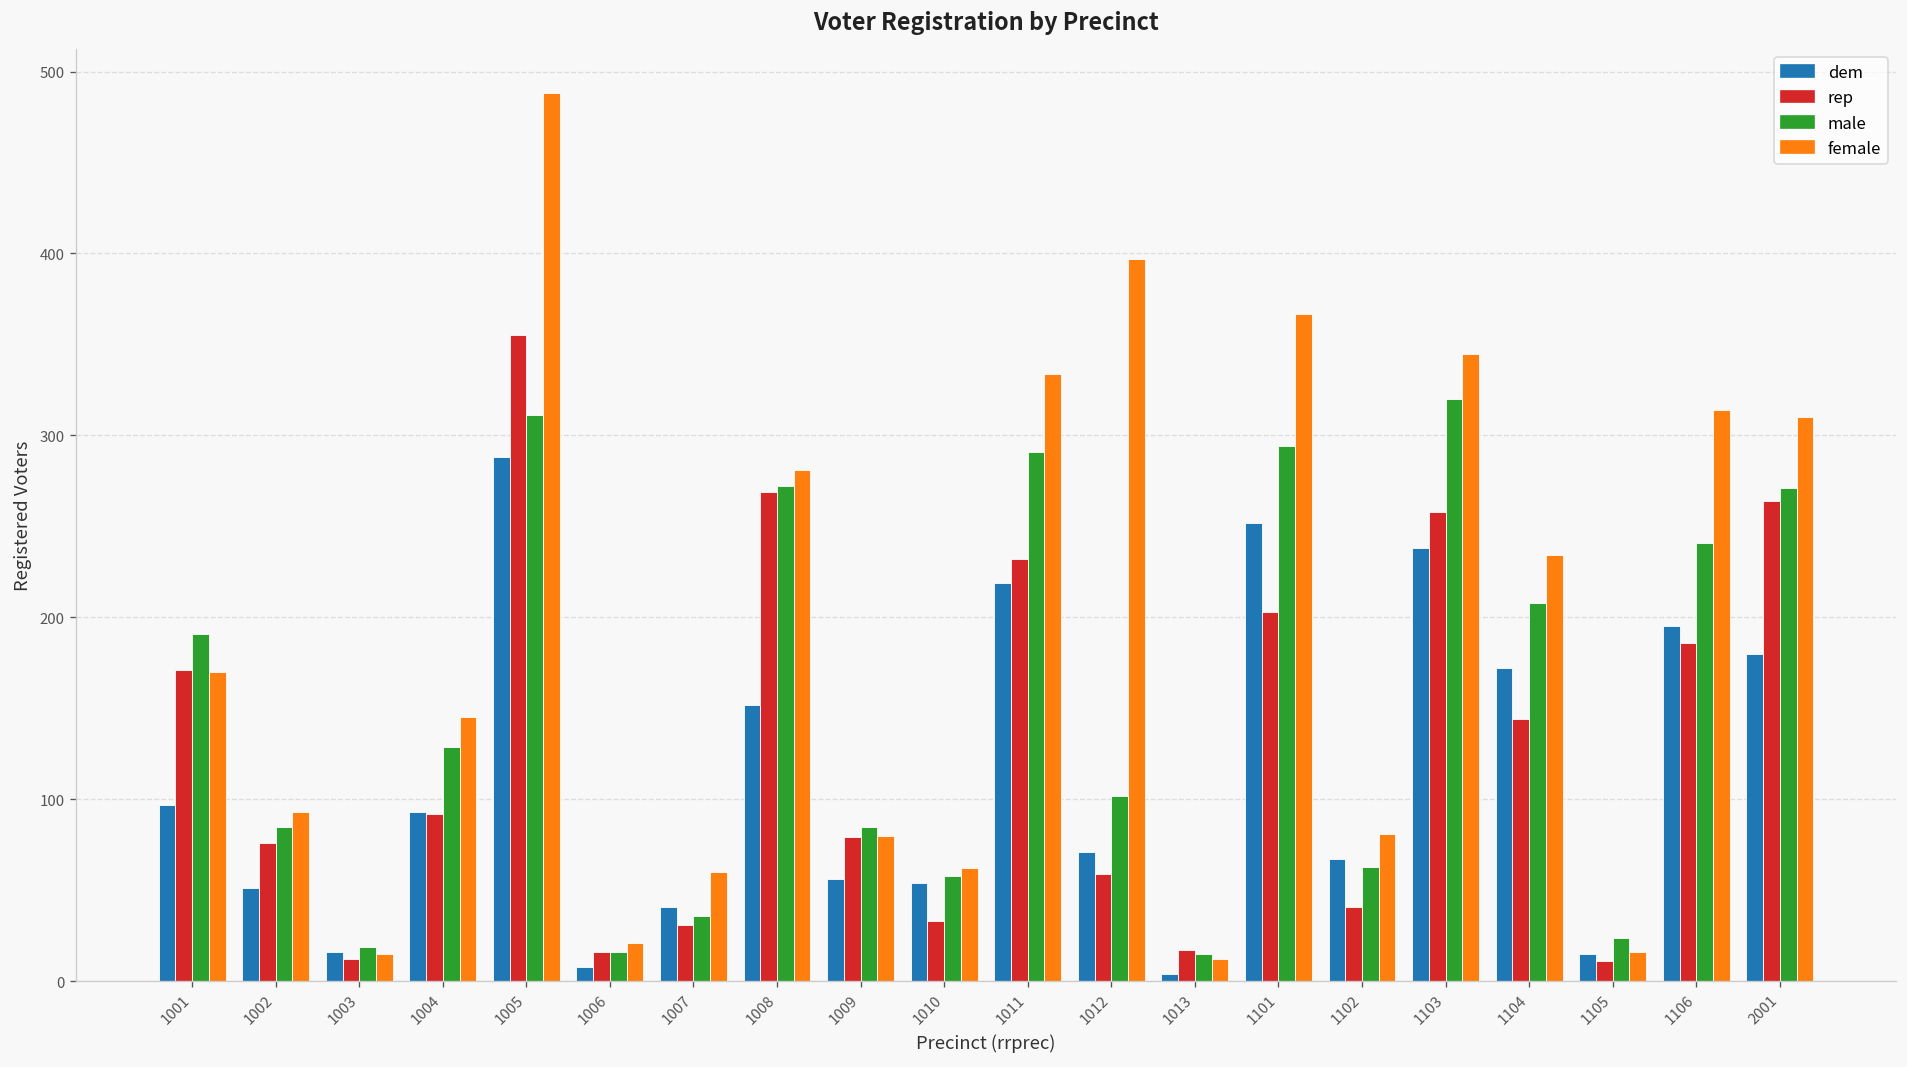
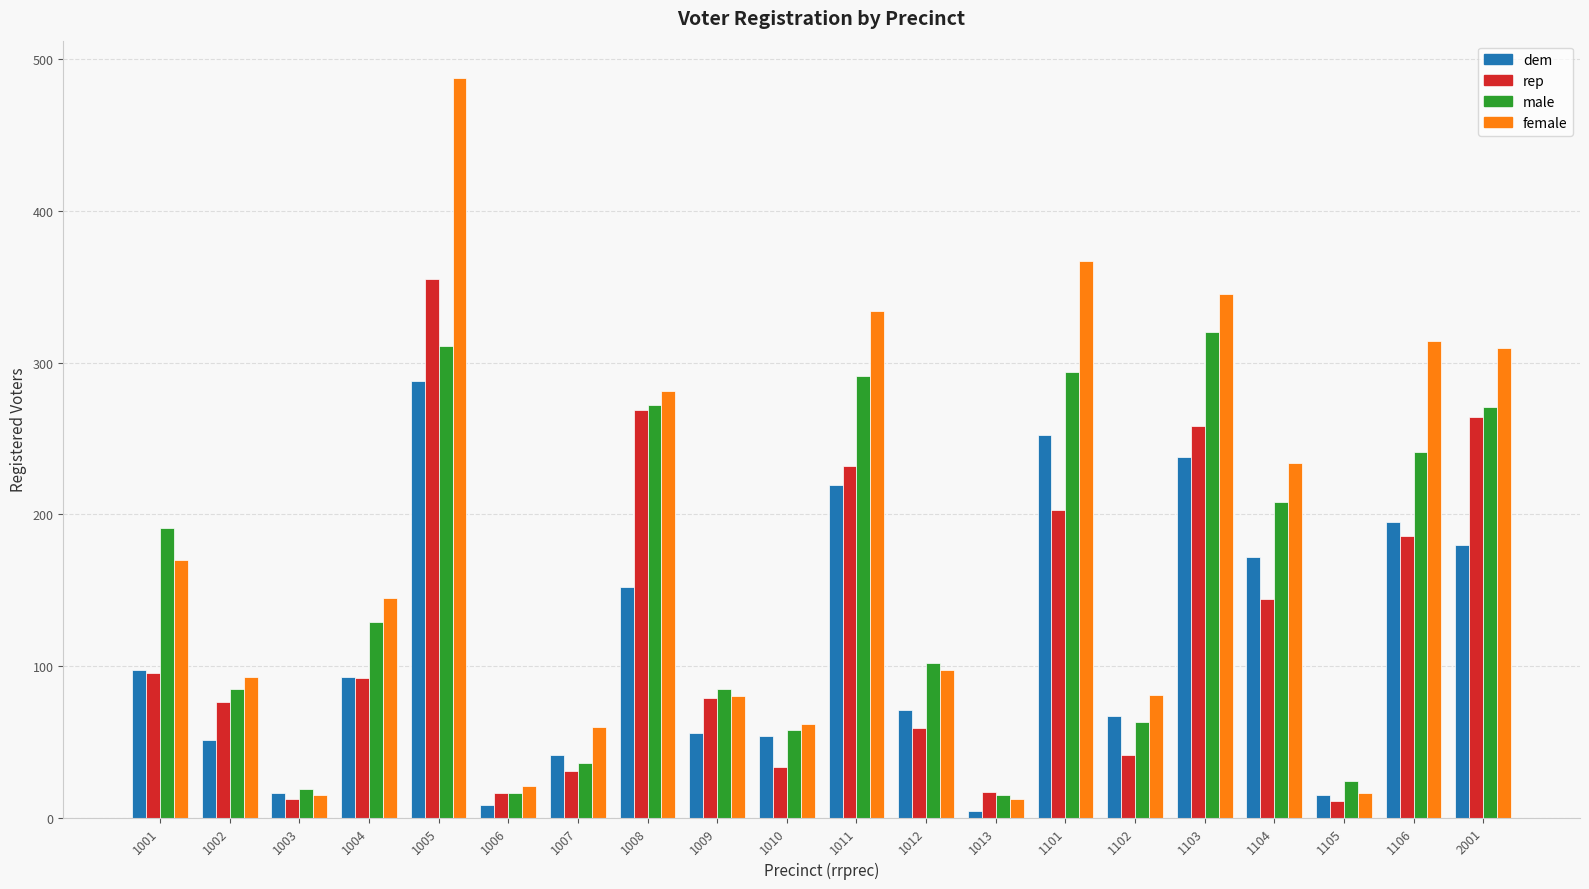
rep, 1001: 171 -> 95
female, 1012: 397 -> 97
